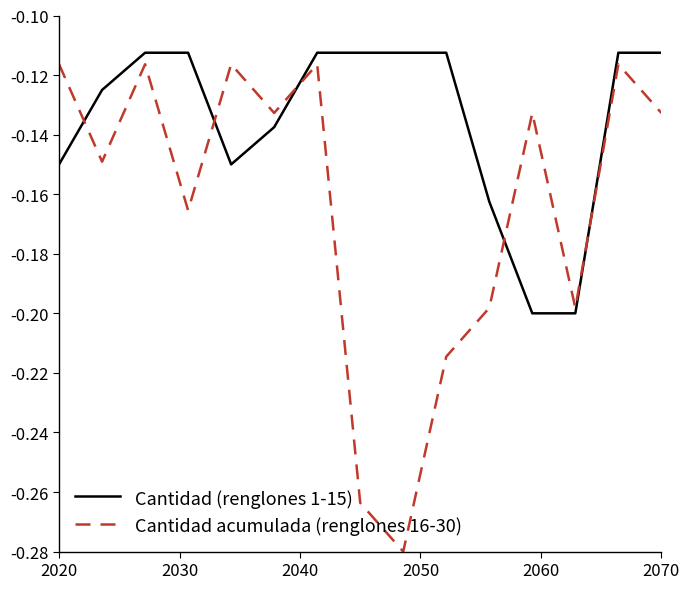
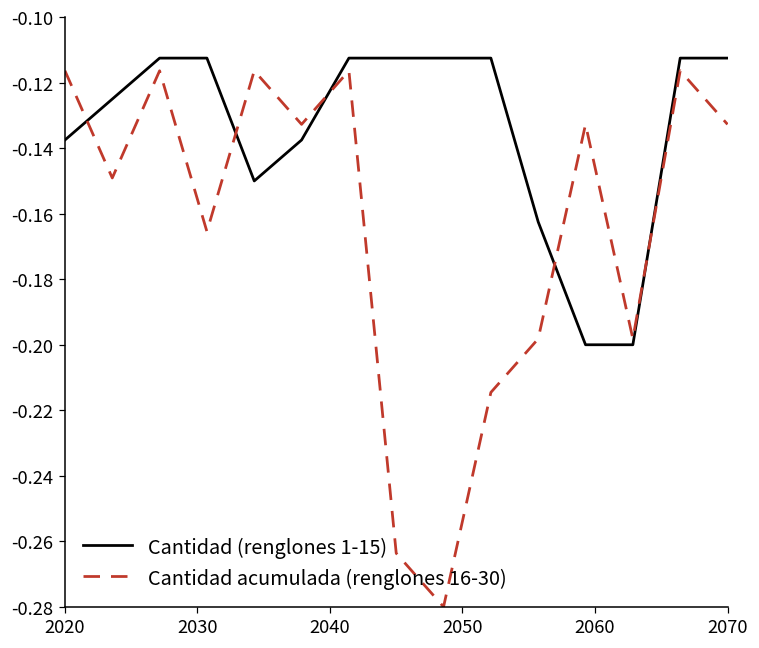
Cantidad (renglones 1-15), 2020: -0.150 -> -0.138
